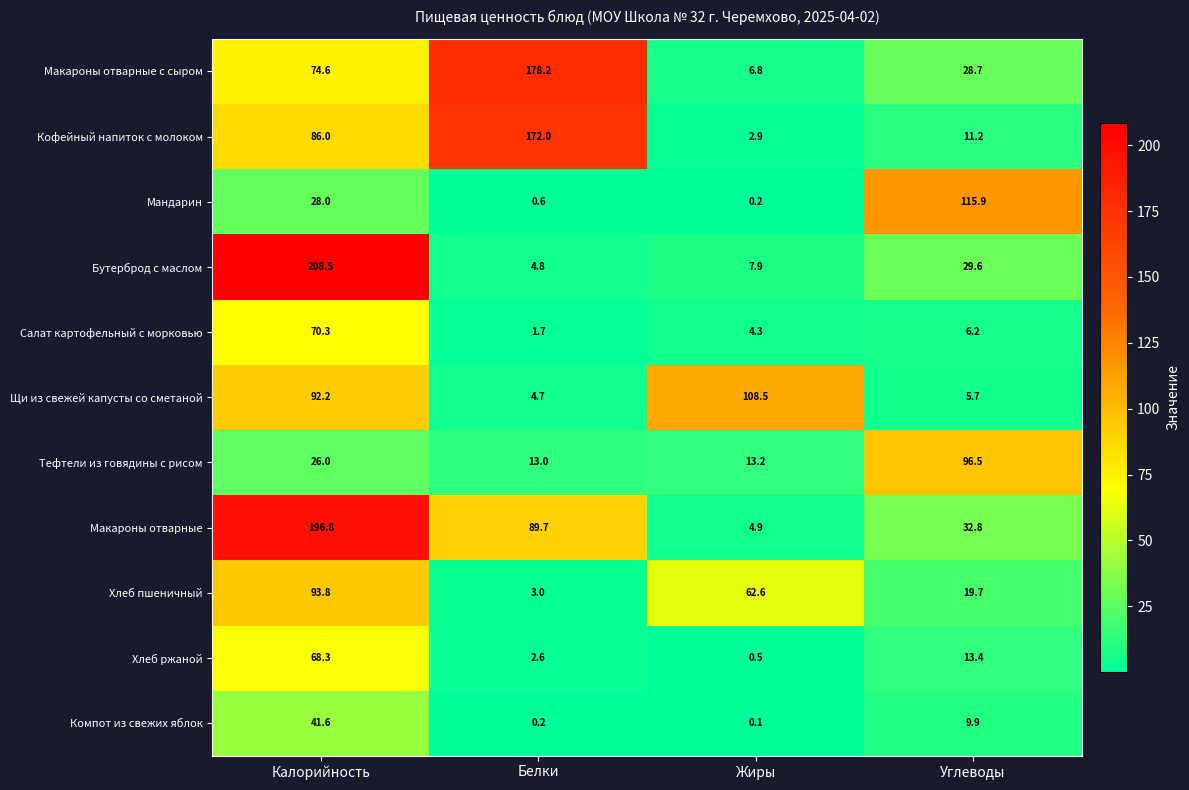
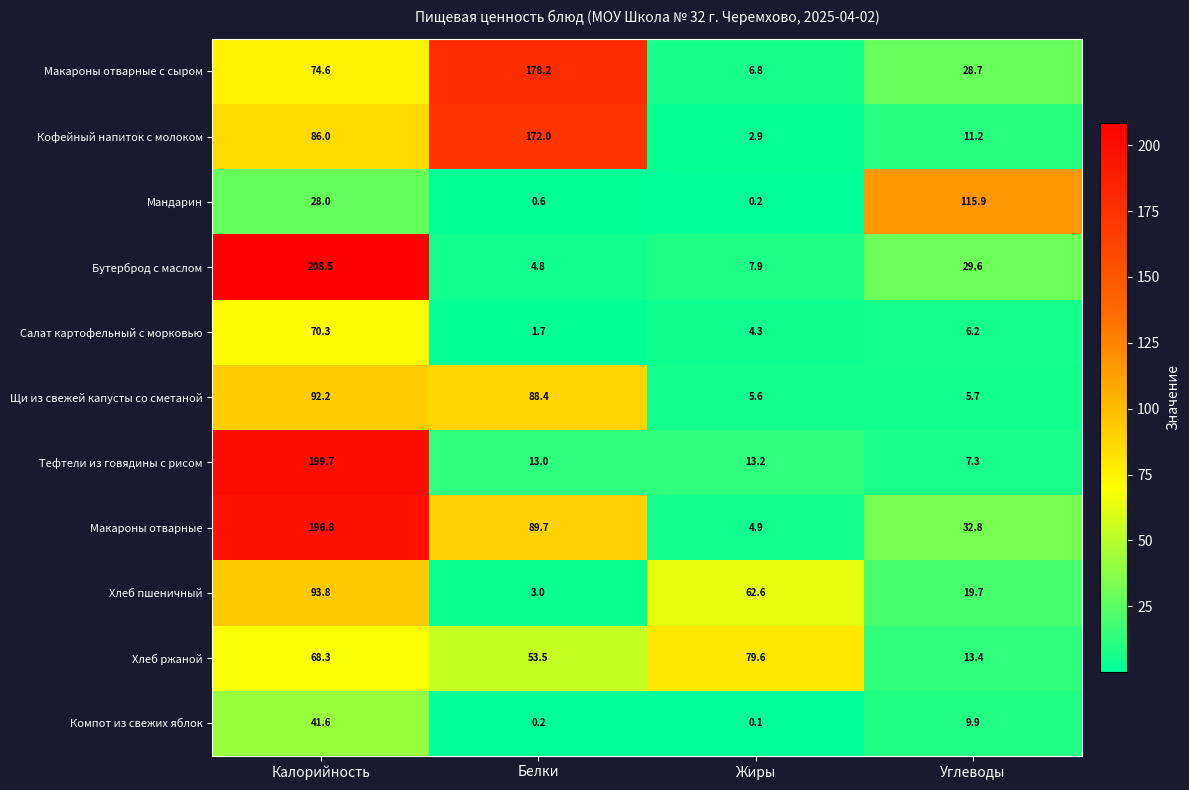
Щи из свежей капусты со сметаной, Белки: 4.7 -> 88.4
Щи из свежей капусты со сметаной, Жиры: 108.5 -> 5.6
Тефтели из говядины с рисом, Калорийность: 26.0 -> 199.7
Тефтели из говядины с рисом, Углеводы: 96.5 -> 7.3
Хлеб ржаной, Белки: 2.6 -> 53.5
Хлеб ржаной, Жиры: 0.5 -> 79.6
